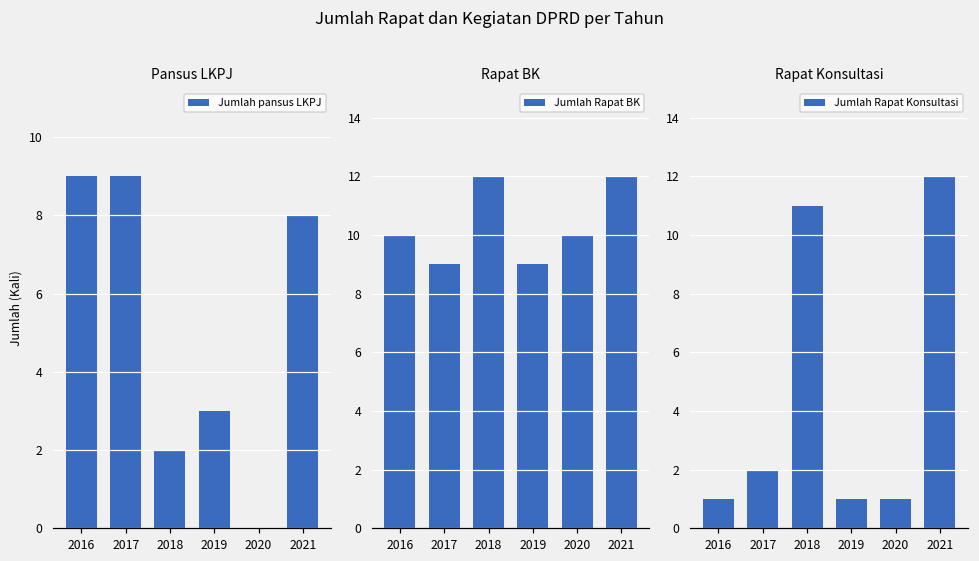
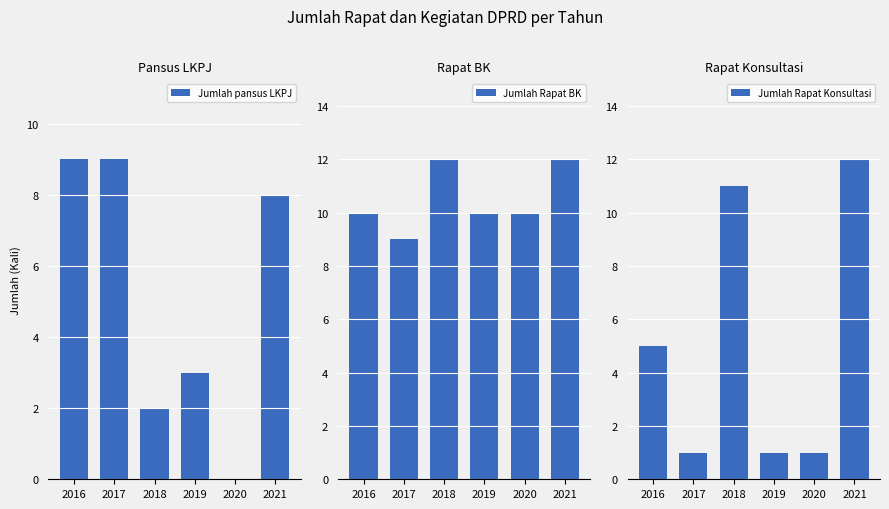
Rapat BK, 2019: 9 -> 10
Rapat Konsultasi, 2016: 1 -> 5
Rapat Konsultasi, 2017: 2 -> 1
